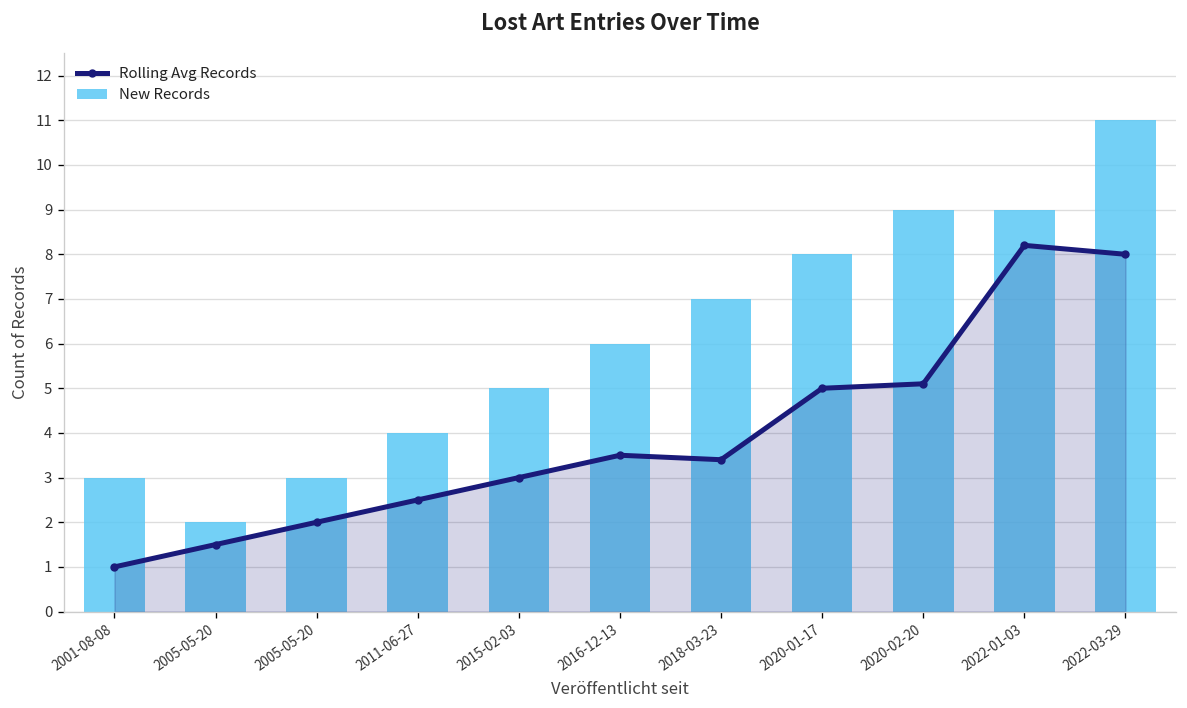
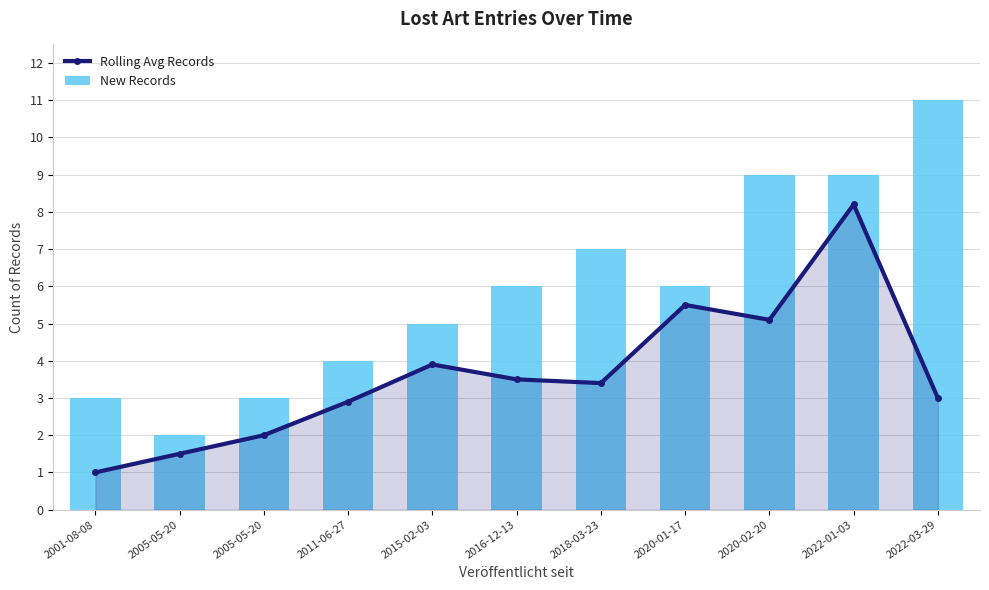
Rolling Avg Records, 2011-06-27: 2.5 -> 2.9
Rolling Avg Records, 2015-02-03: 3.0 -> 3.9
Rolling Avg Records, 2020-01-17: 5.0 -> 5.5
New Records, 2020-01-17: 8 -> 6
Rolling Avg Records, 2022-03-29: 8 -> 3
